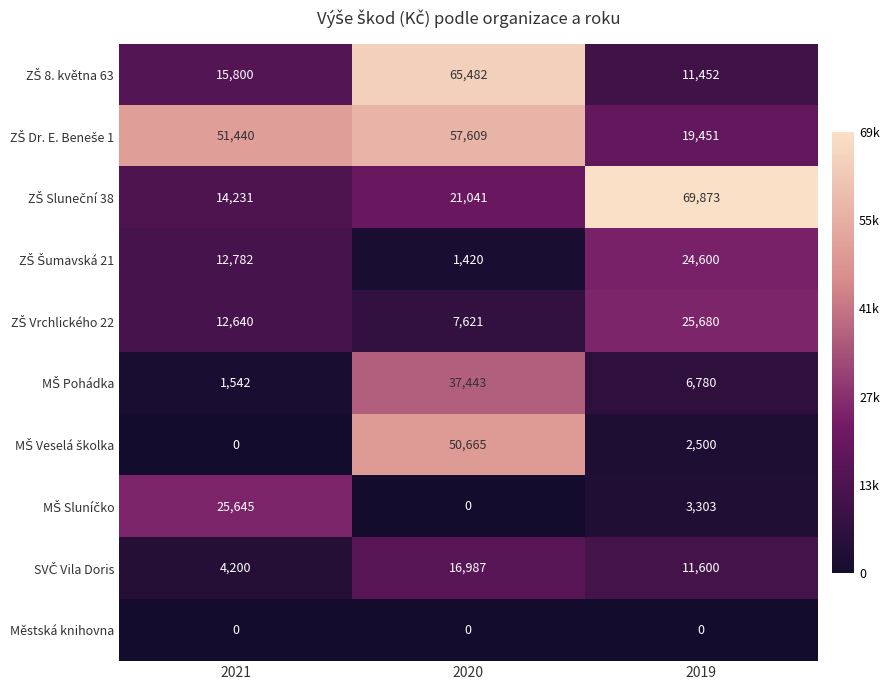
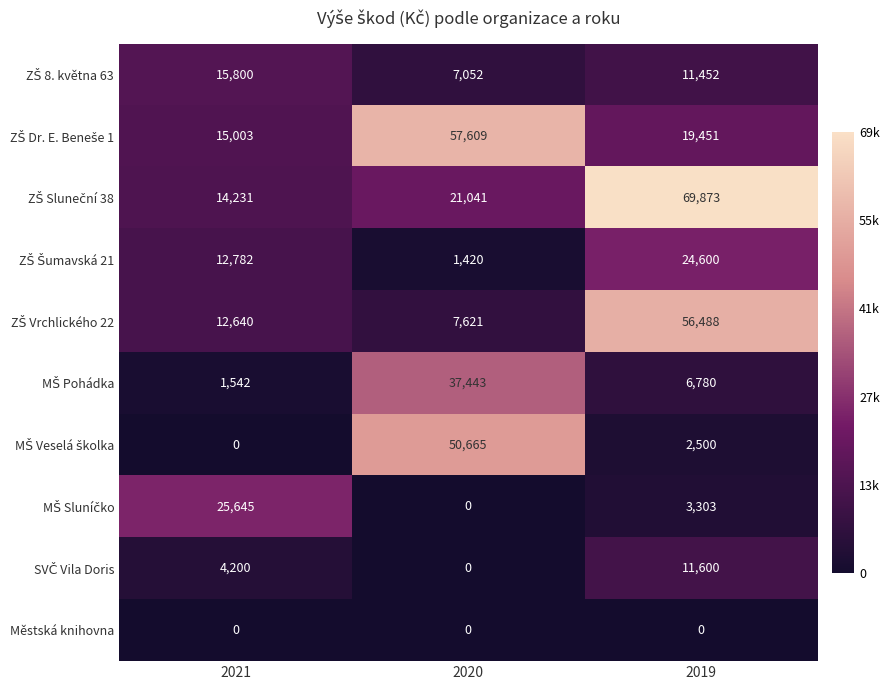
ZŠ 8. května 63, 2020: 65,482 -> 7,052
ZŠ Dr. E. Beneše 1, 2021: 51,440 -> 15,003
ZŠ Vrchlického 22, 2019: 25,680 -> 56,488
SVČ Vila Doris, 2020: 16,987 -> 0
